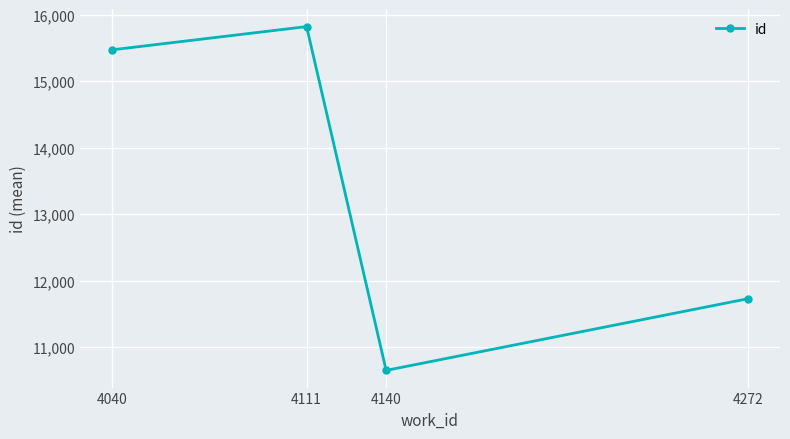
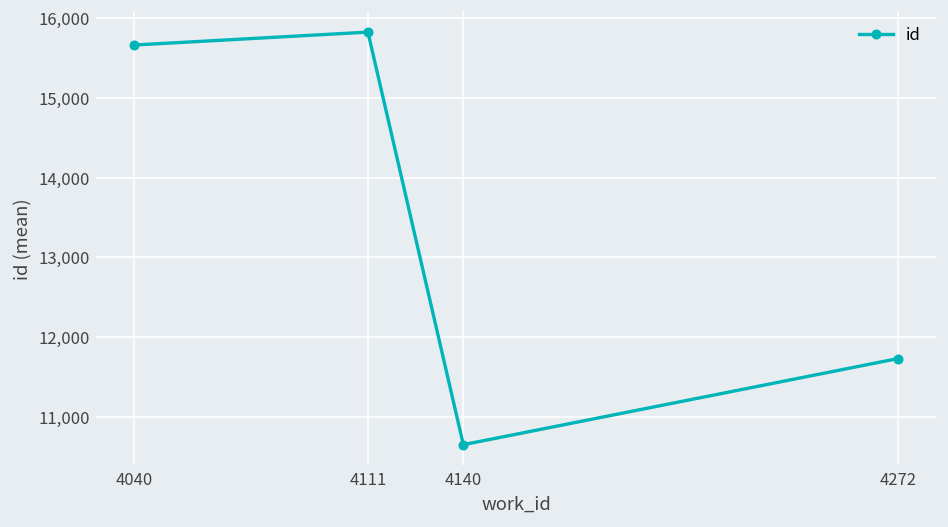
4040: 15,500 -> 15,700
